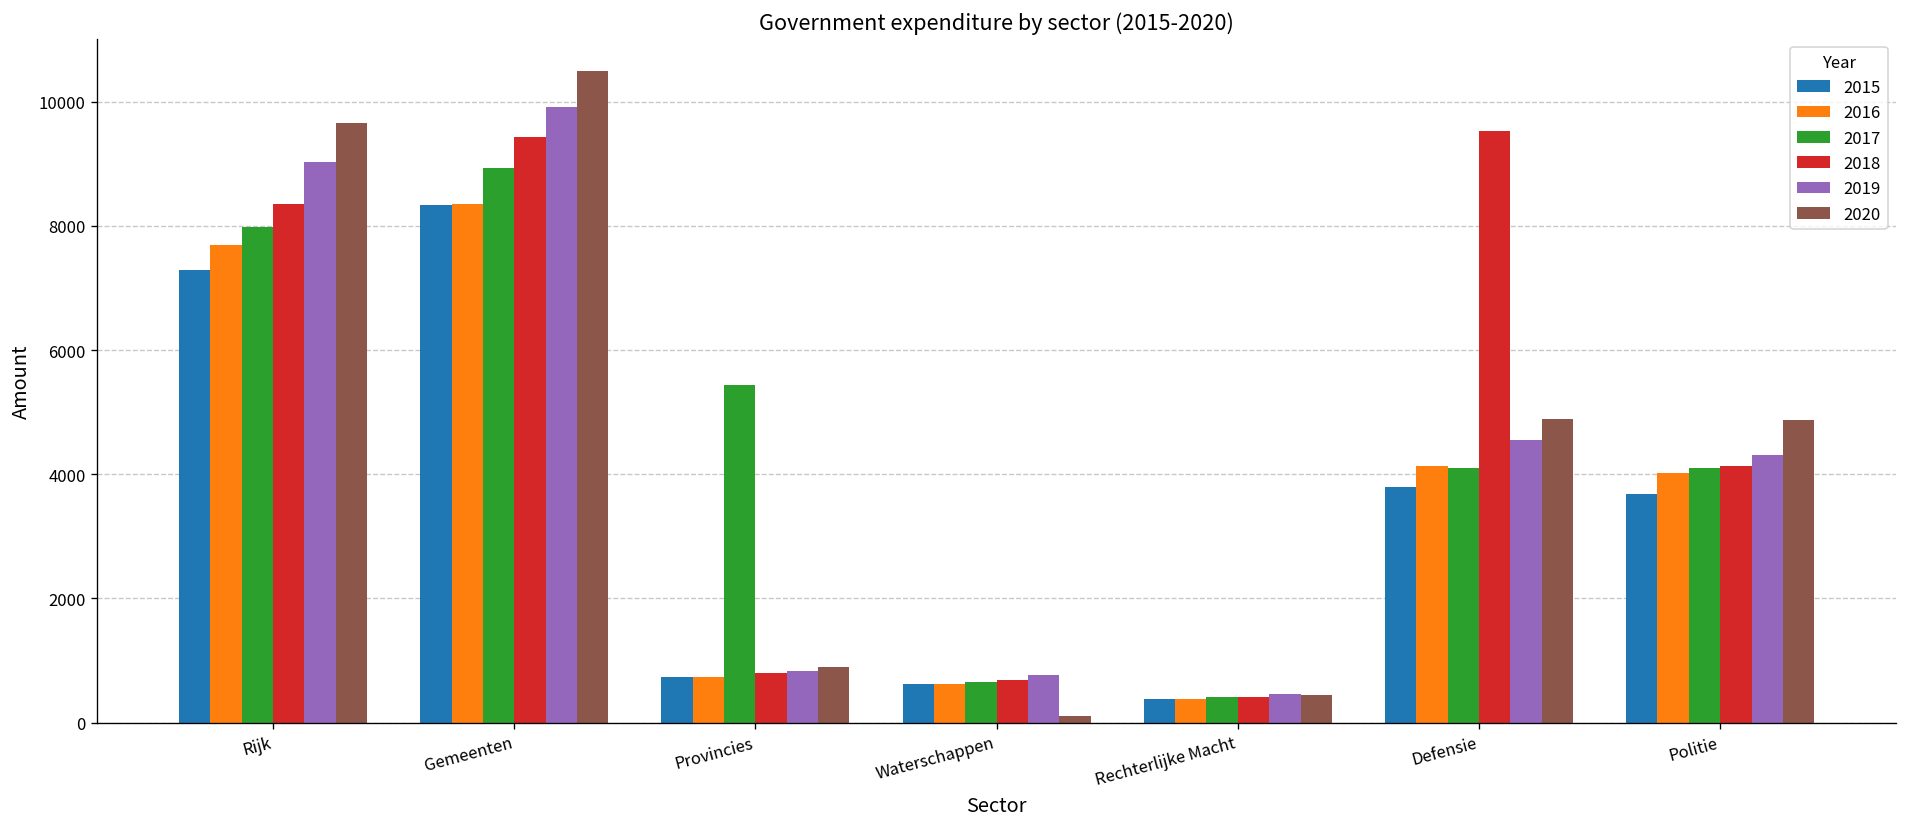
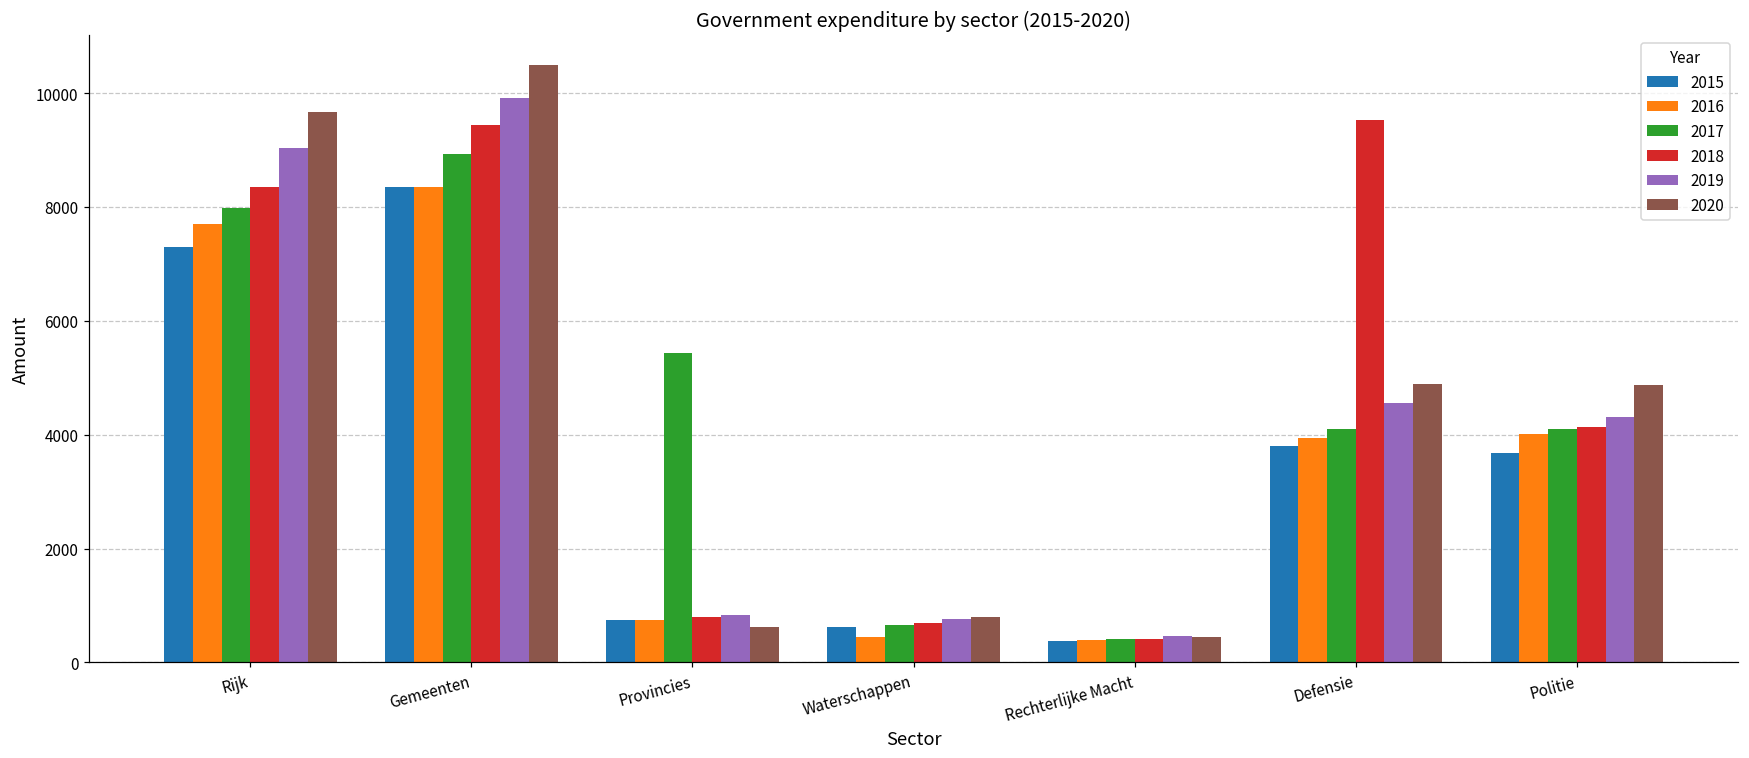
2020, Provincies: 900 -> 600
2016, Waterschappen: 600 -> 400
2020, Waterschappen: 100 -> 800
2016, Defensie: 4100 -> 3900
